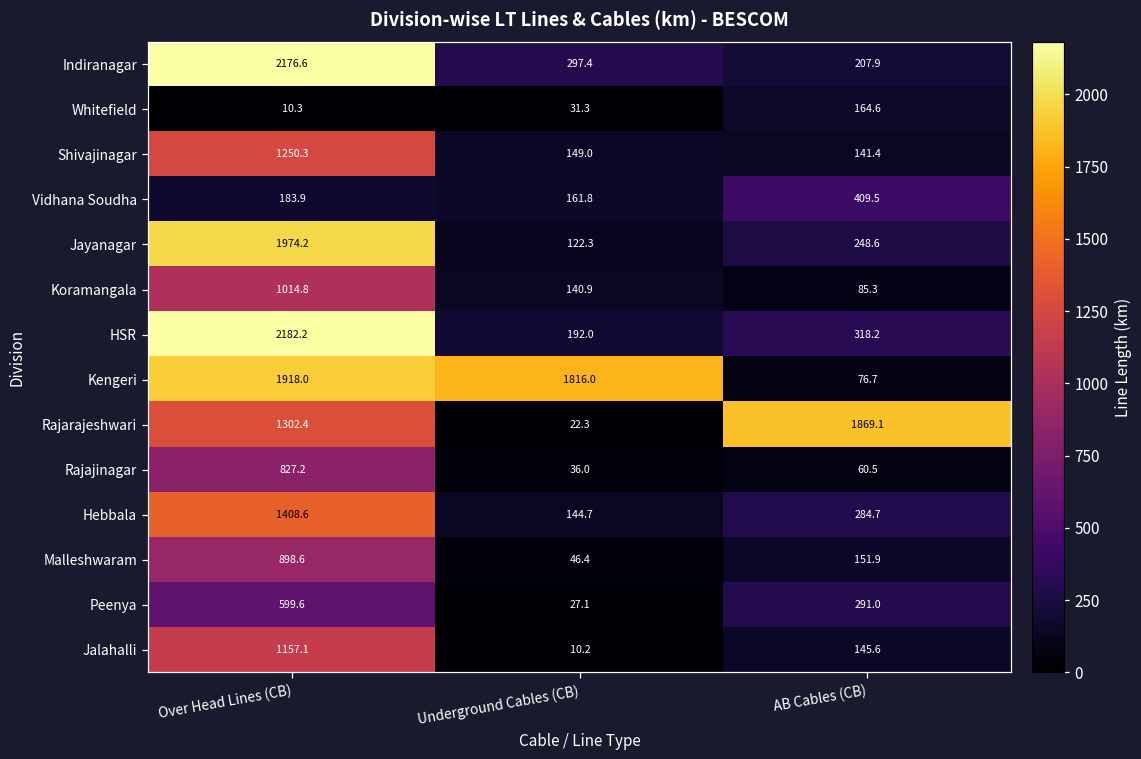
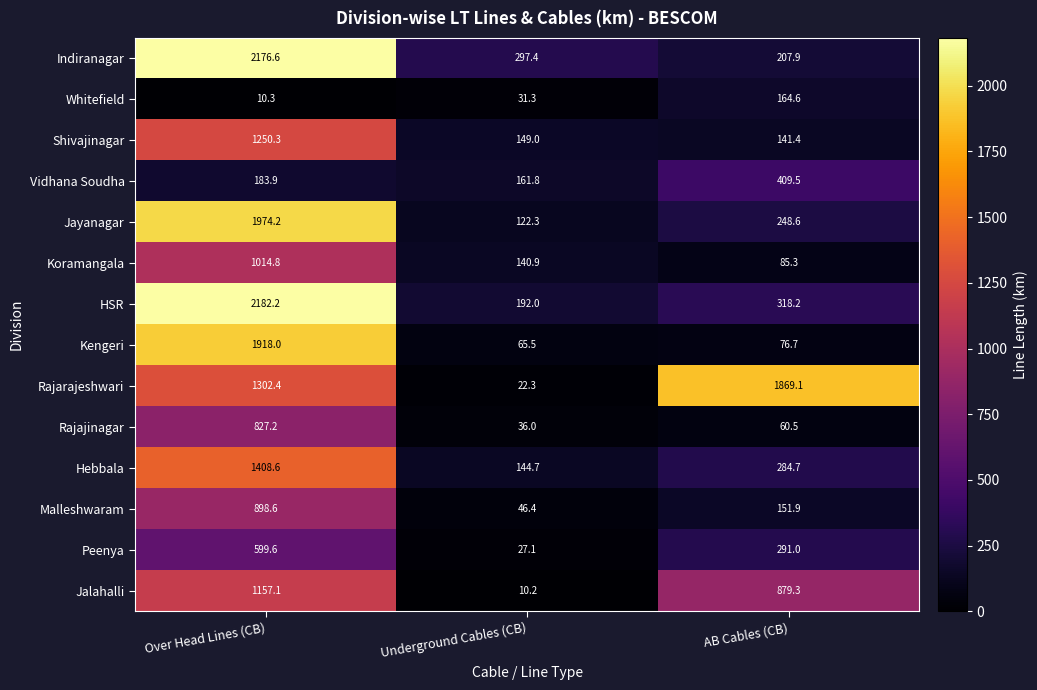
Kengeri, Underground Cables (CB): 1816.0 -> 65.5
Jalahalli, AB Cables (CB): 145.6 -> 879.3
